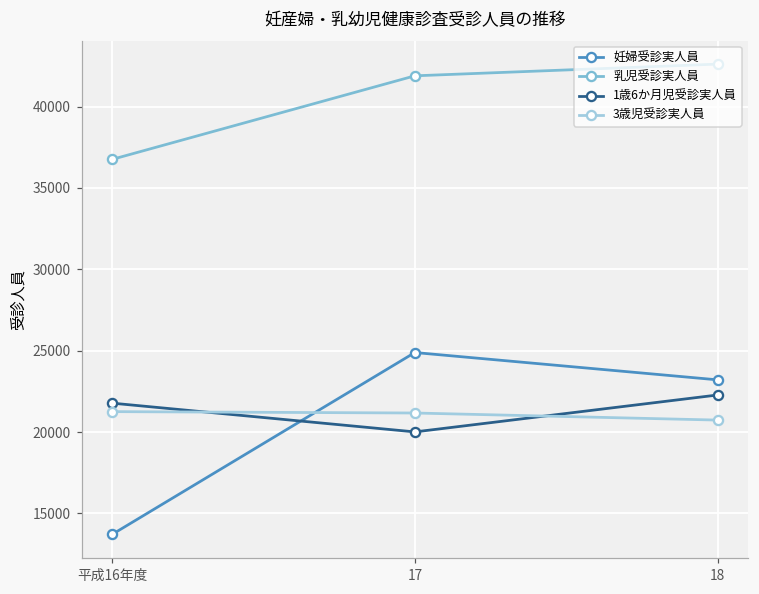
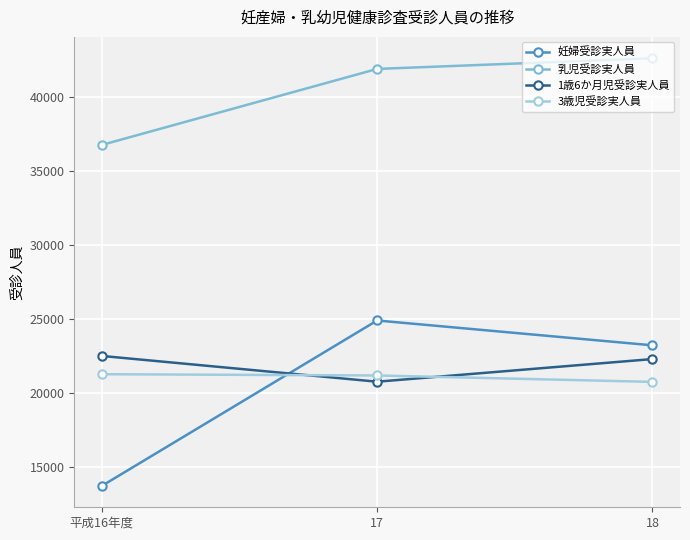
1歳6か月児受診実人員, 平成16年度: 21800 -> 22500
1歳6か月児受診実人員, 17: 20000 -> 20700
